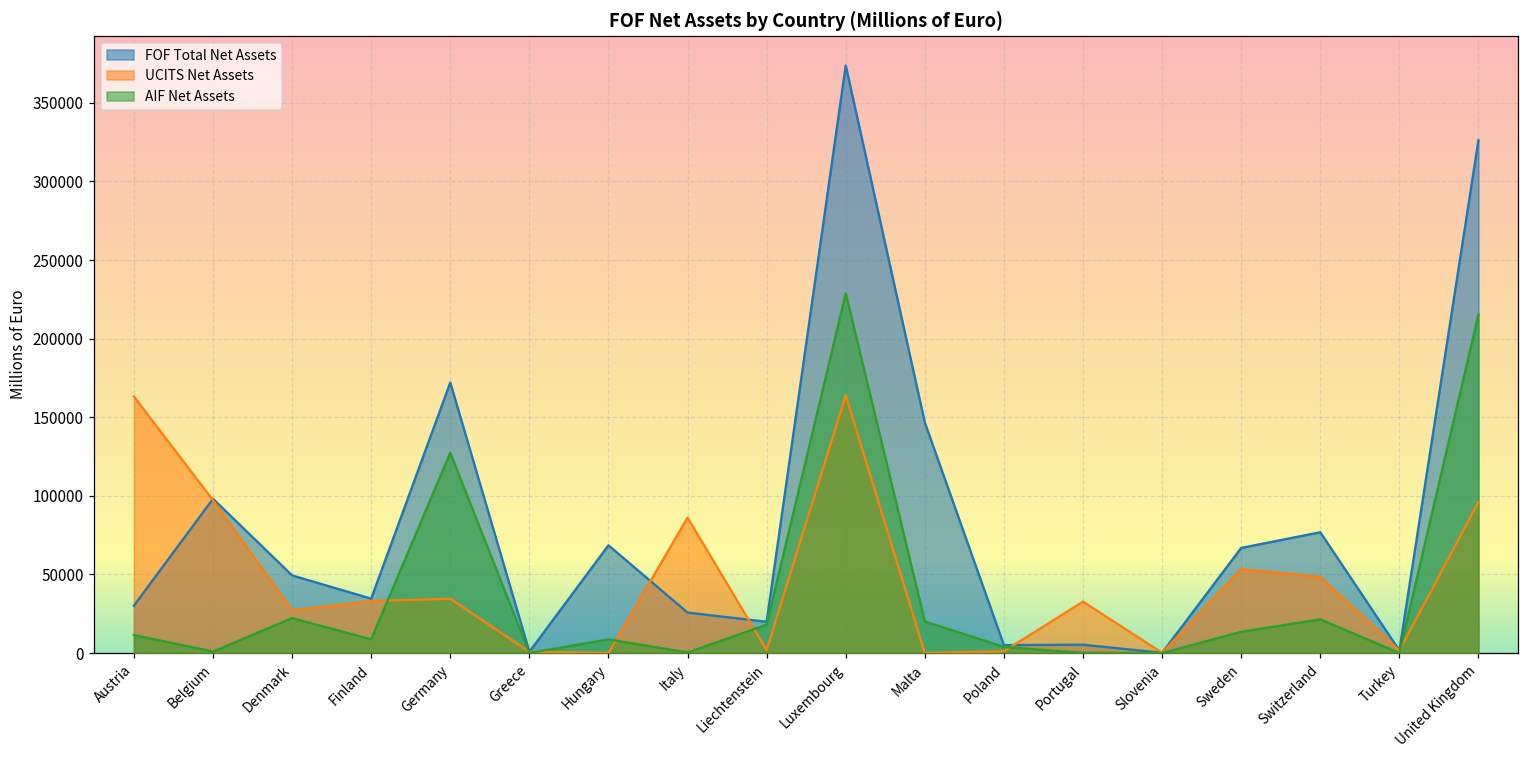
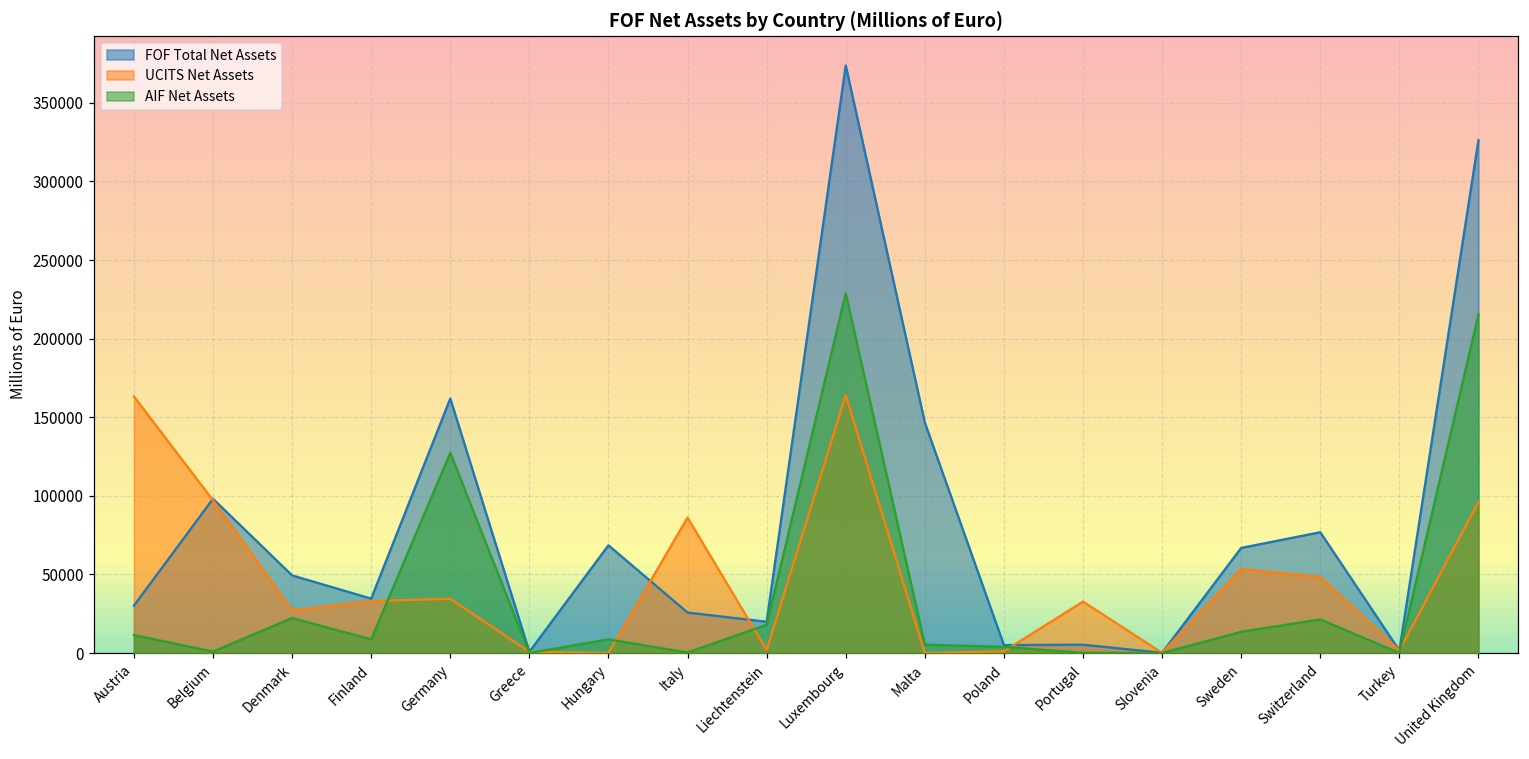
FOF Total Net Assets, Germany: 172000 -> 162000
AIF Net Assets, Malta: 20000 -> 5000
